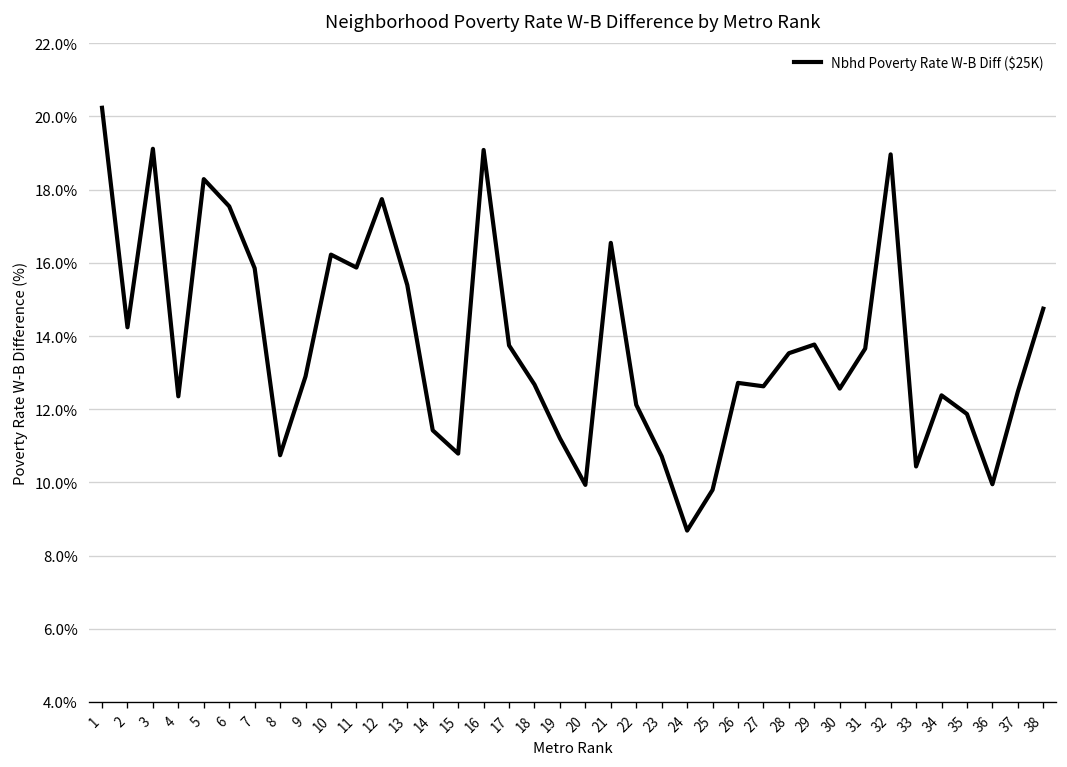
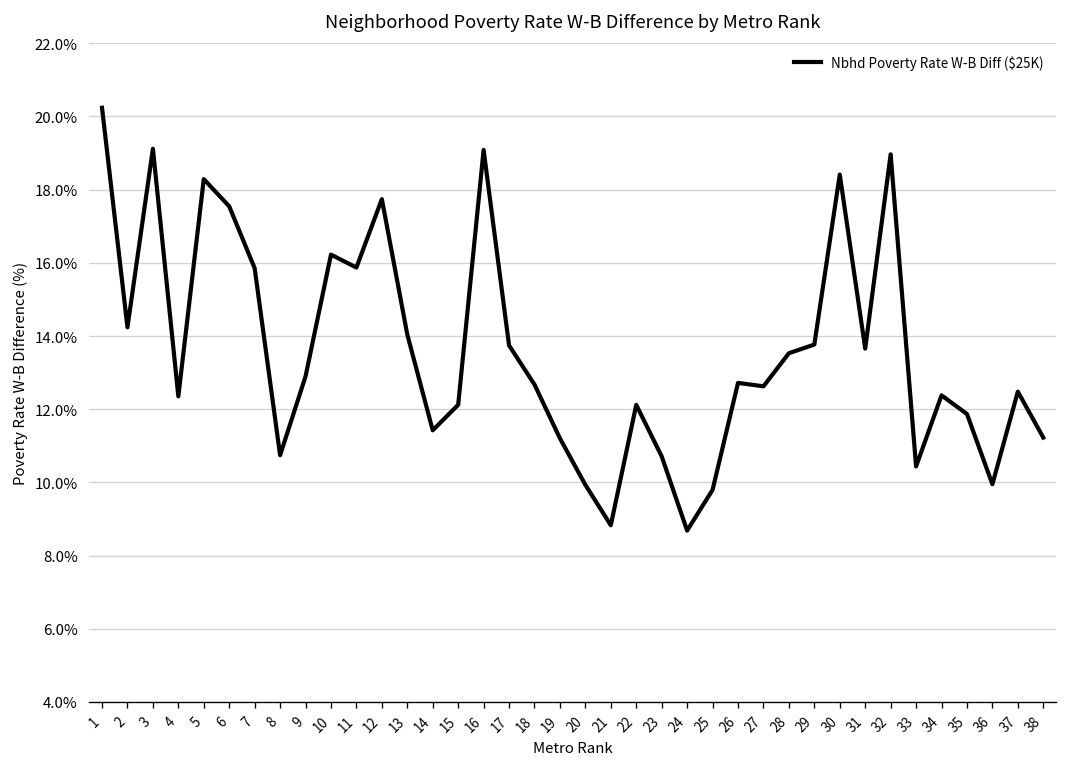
13: 15.4% -> 14.0%
15: 10.8% -> 12.1%
21: 16.5% -> 8.8%
30: 12.6% -> 18.4%
38: 14.7% -> 11.2%
